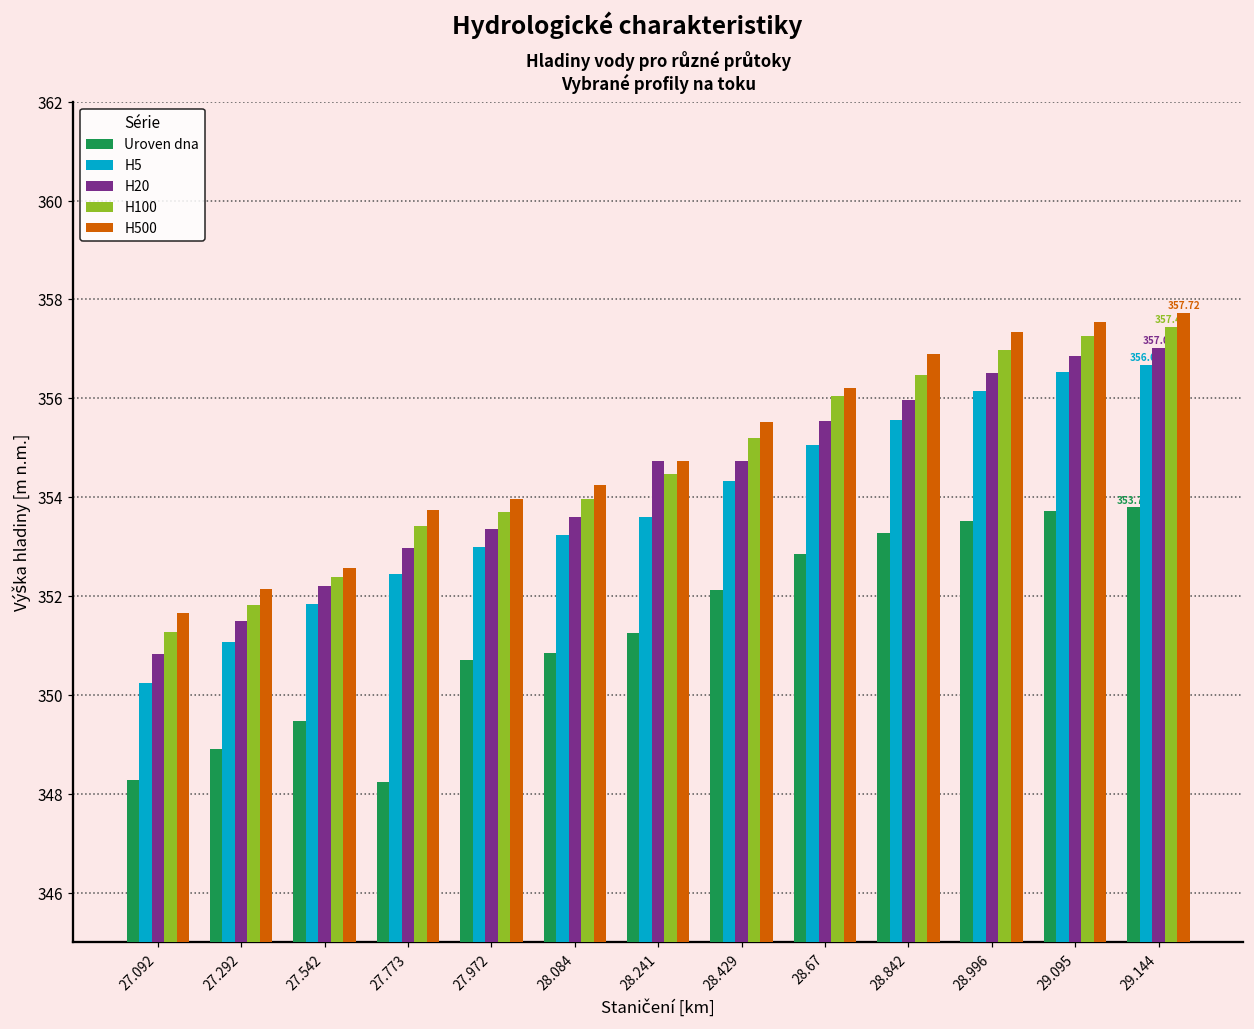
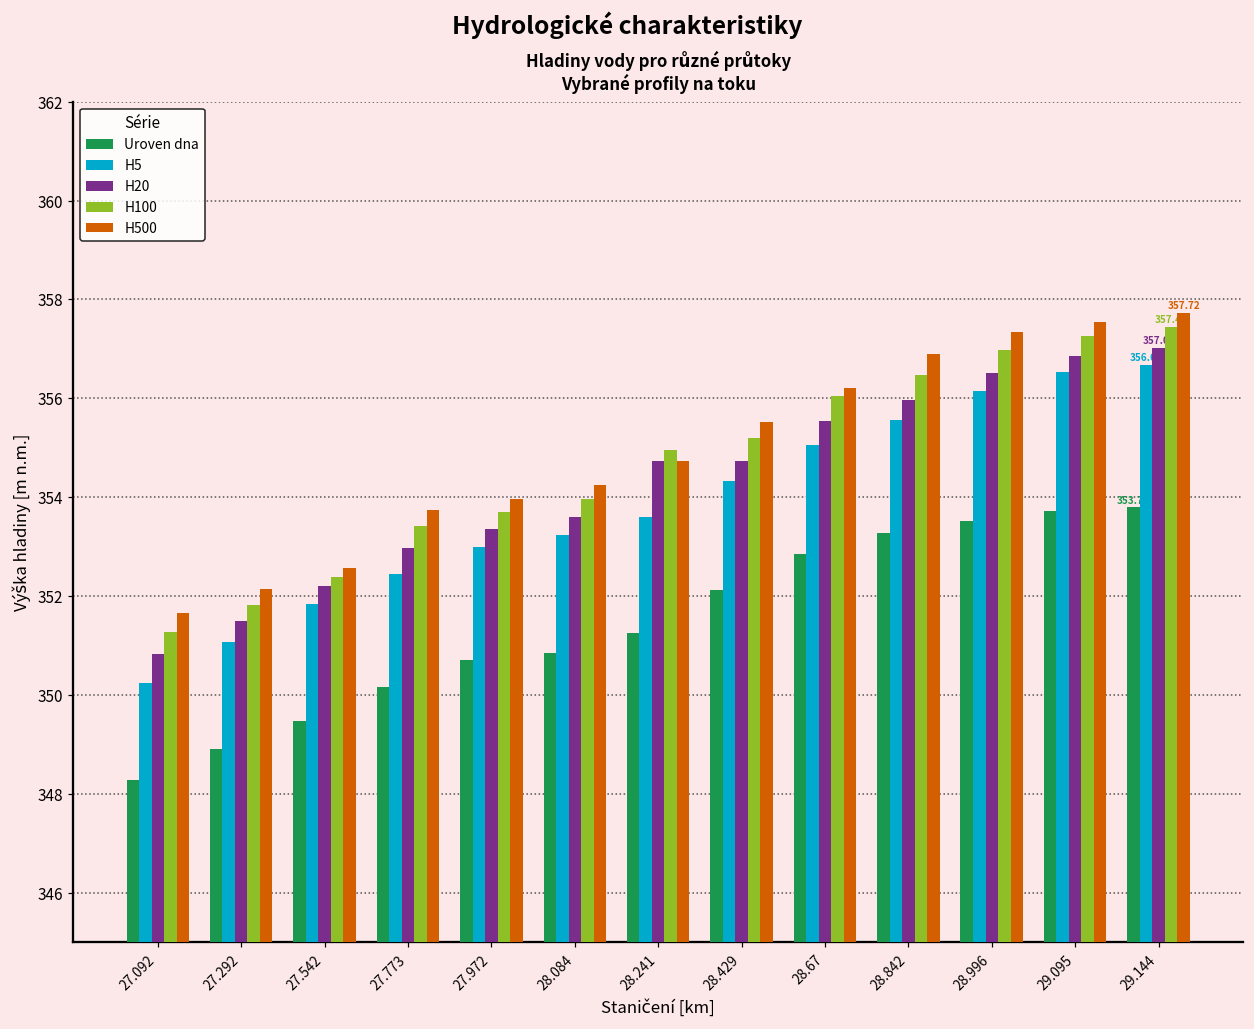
Uroven dna, 27.773: 348.2 -> 350.2
H100, 28.241: 354.5 -> 355.0
